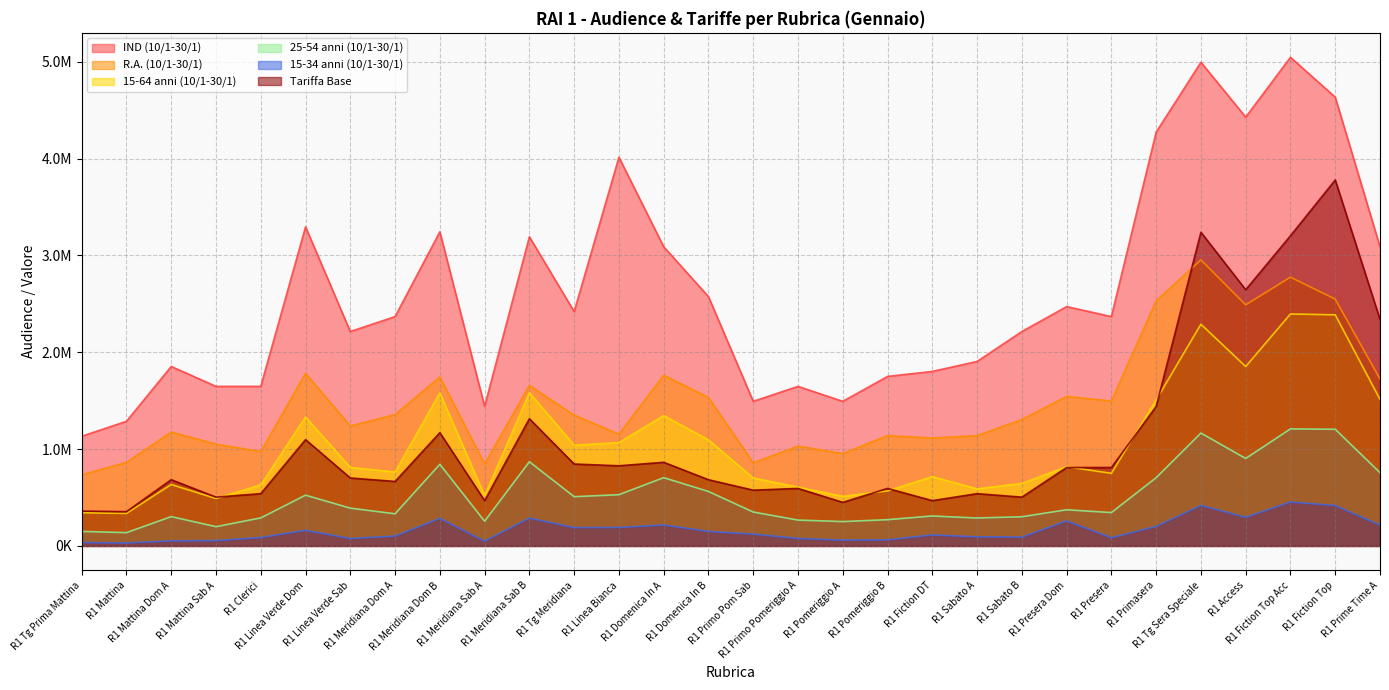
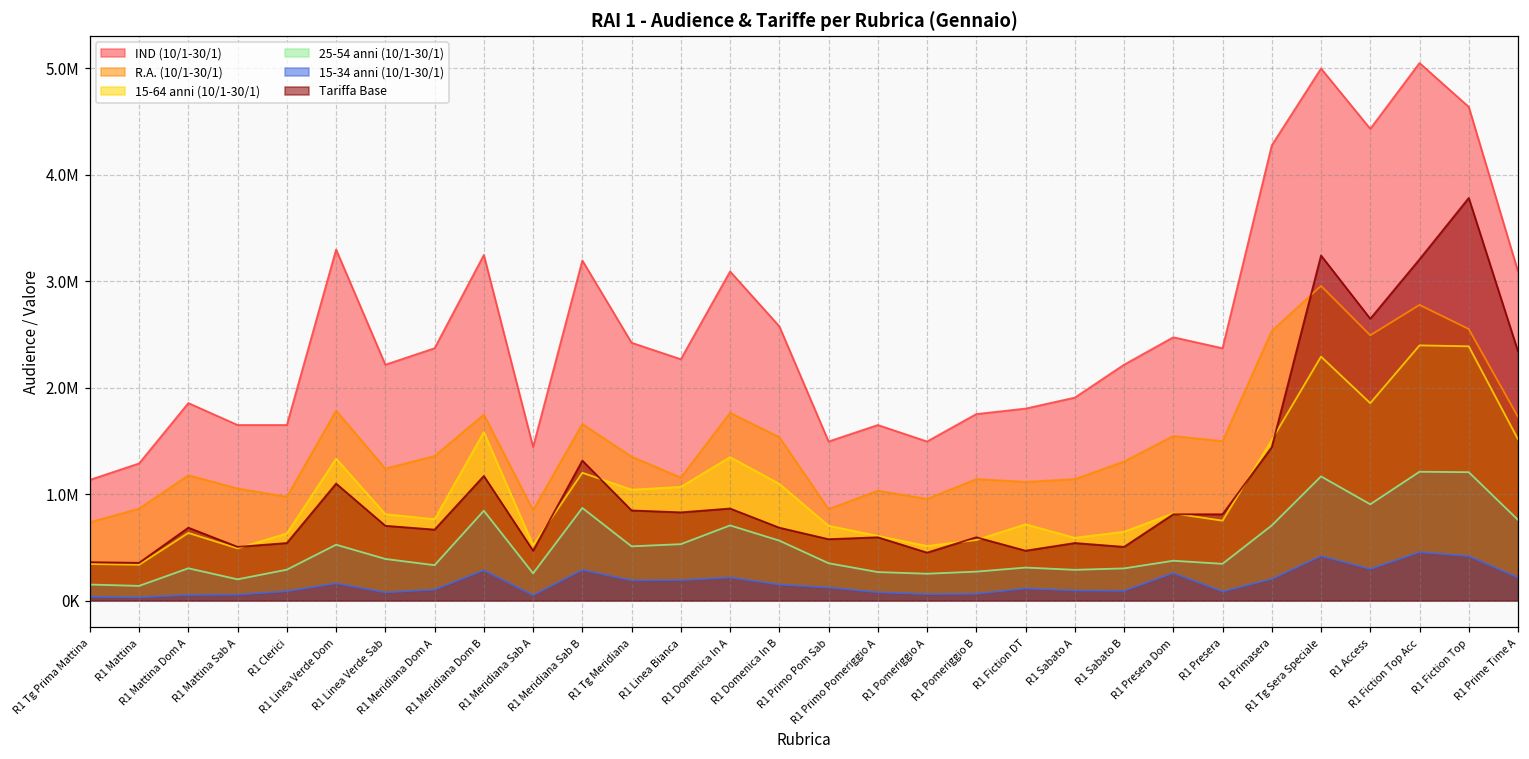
15-64 anni (10/1-30/1), R1 Meridiana Sab B: 1600000 -> 1200000
IND (10/1-30/1), R1 Linea Bianca: 4000000 -> 2300000
